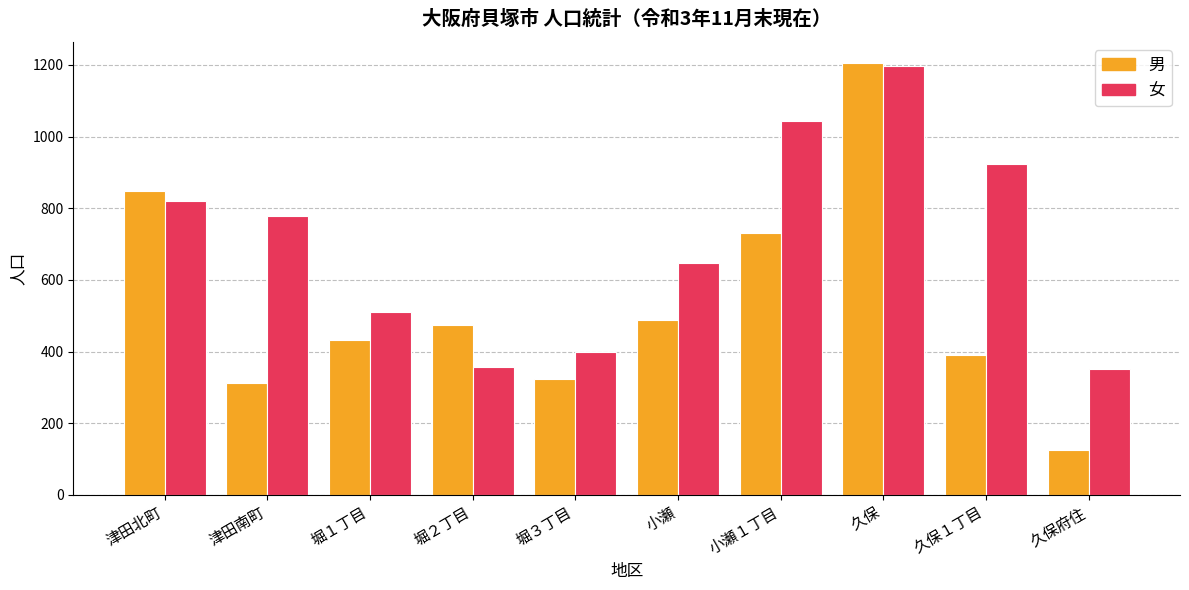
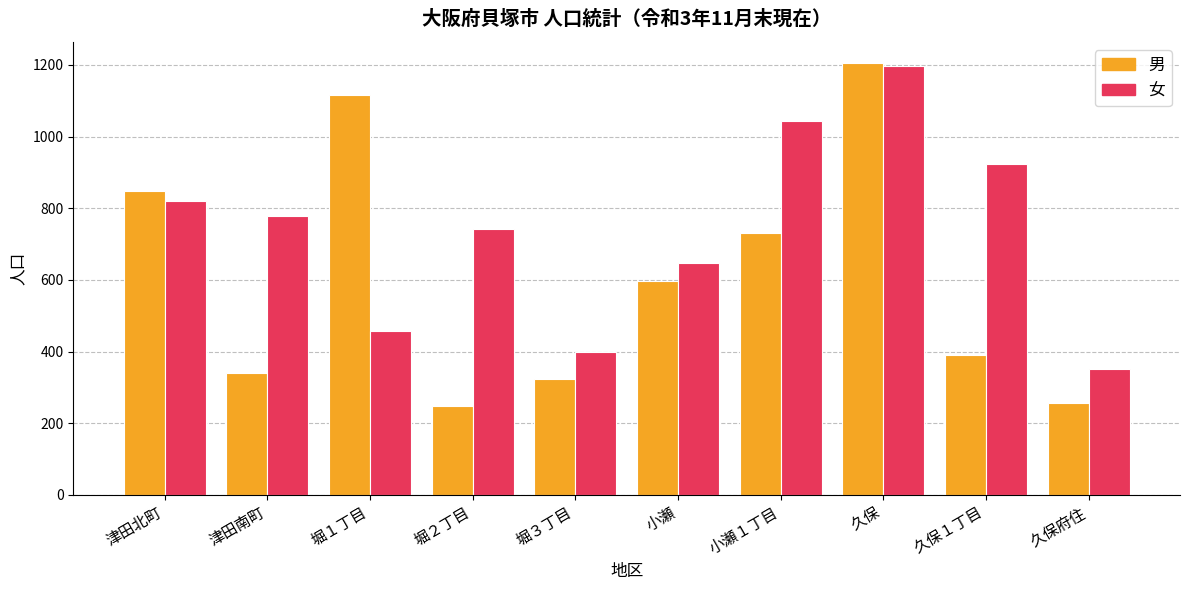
男, 津田南町: 310 -> 340
男, 堀１丁目: 430 -> 1120
女, 堀１丁目: 510 -> 460
男, 堀２丁目: 470 -> 250
女, 堀２丁目: 360 -> 740
男, 小瀬: 490 -> 600
男, 久保府住: 130 -> 260
